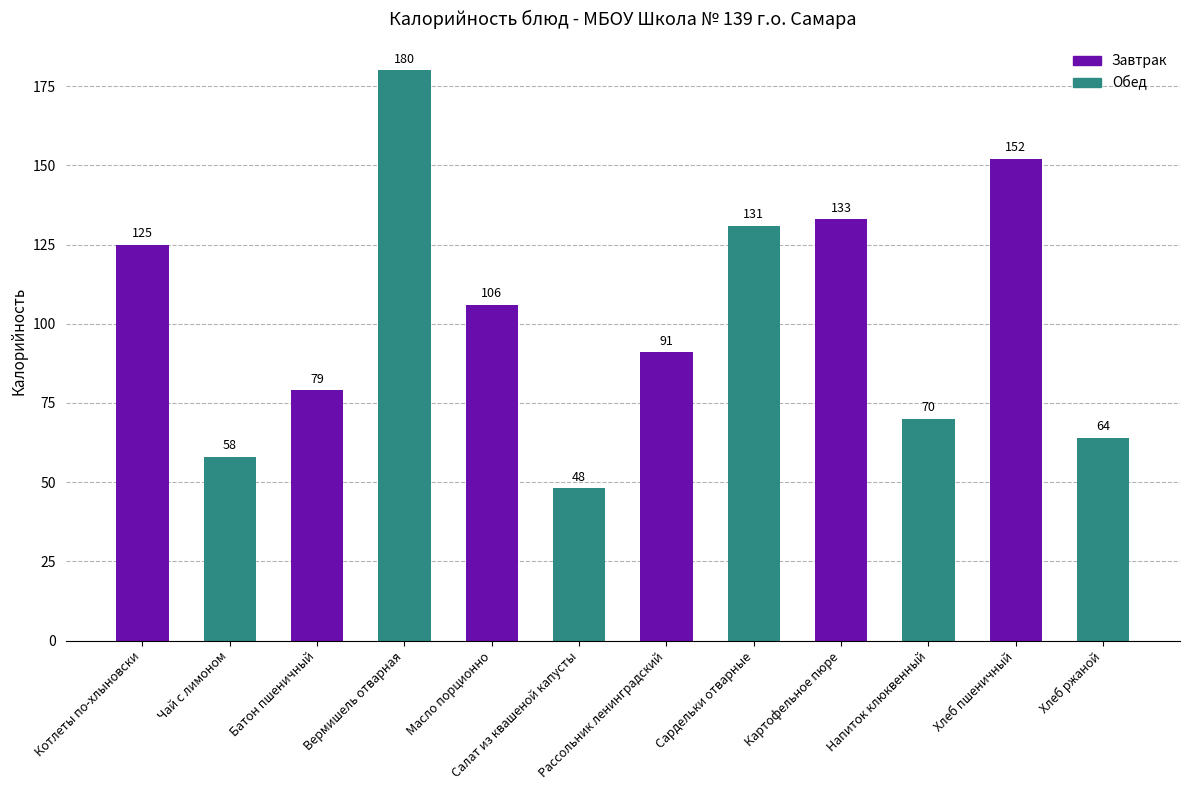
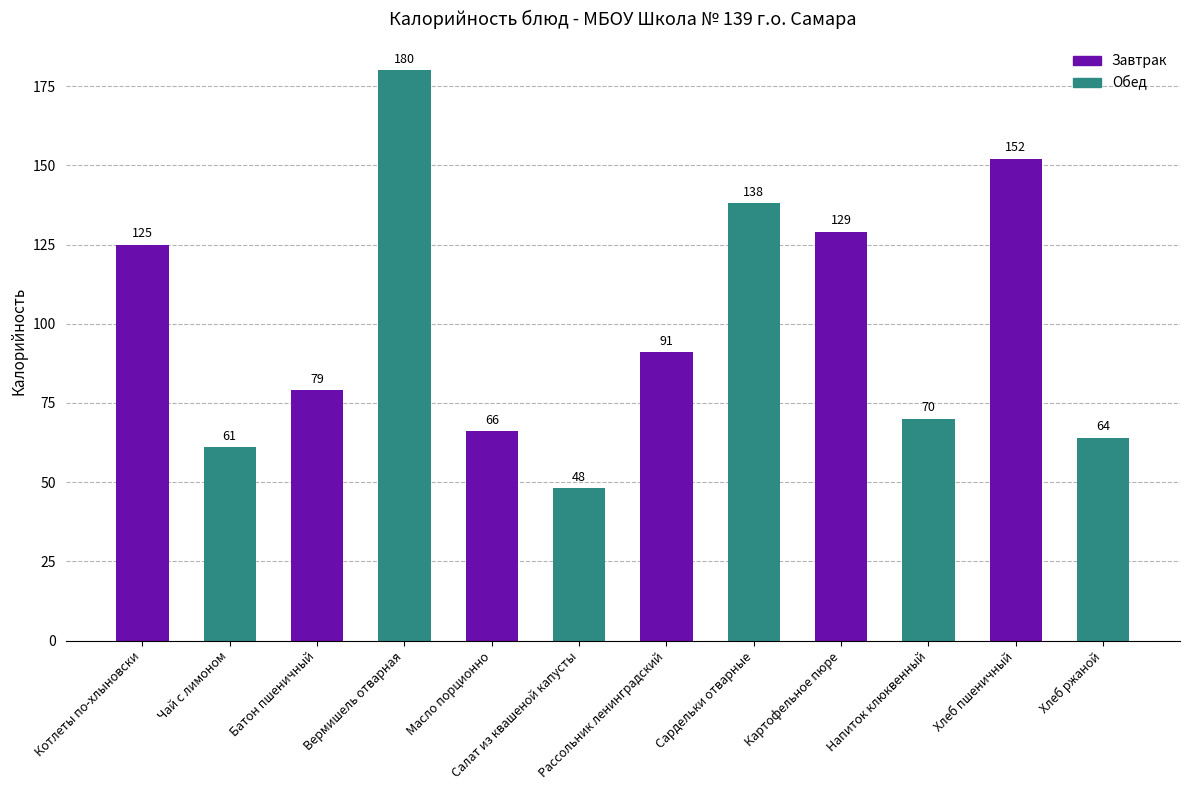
Чай с лимоном: 58 -> 61
Масло порционно: 106 -> 66
Сардельки отварные: 131 -> 138
Картофельное пюре: 133 -> 129
